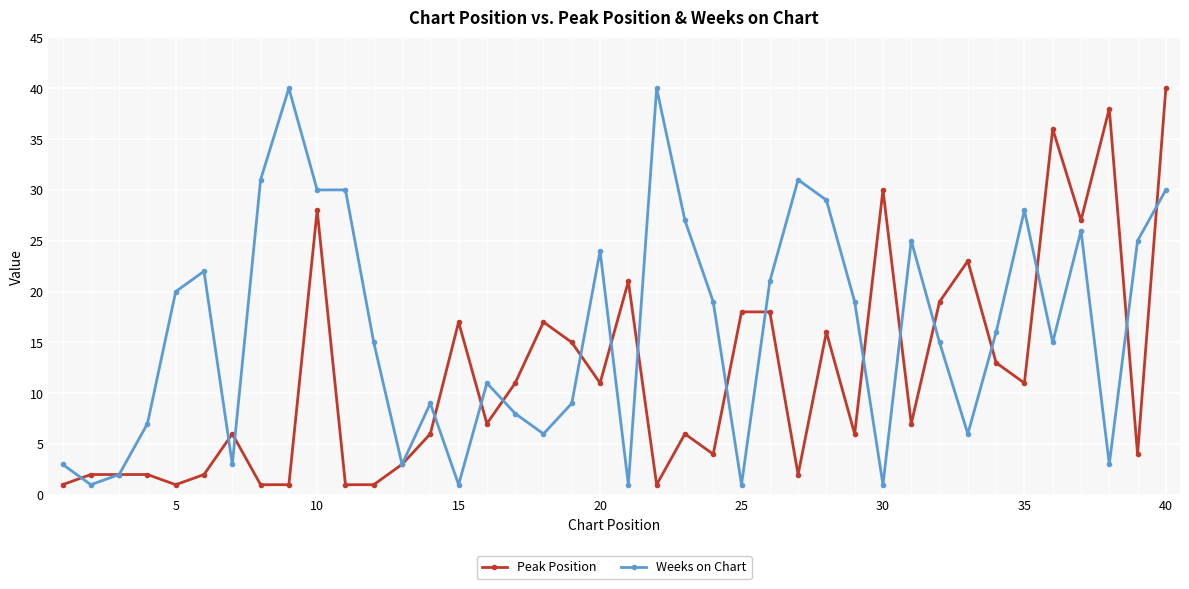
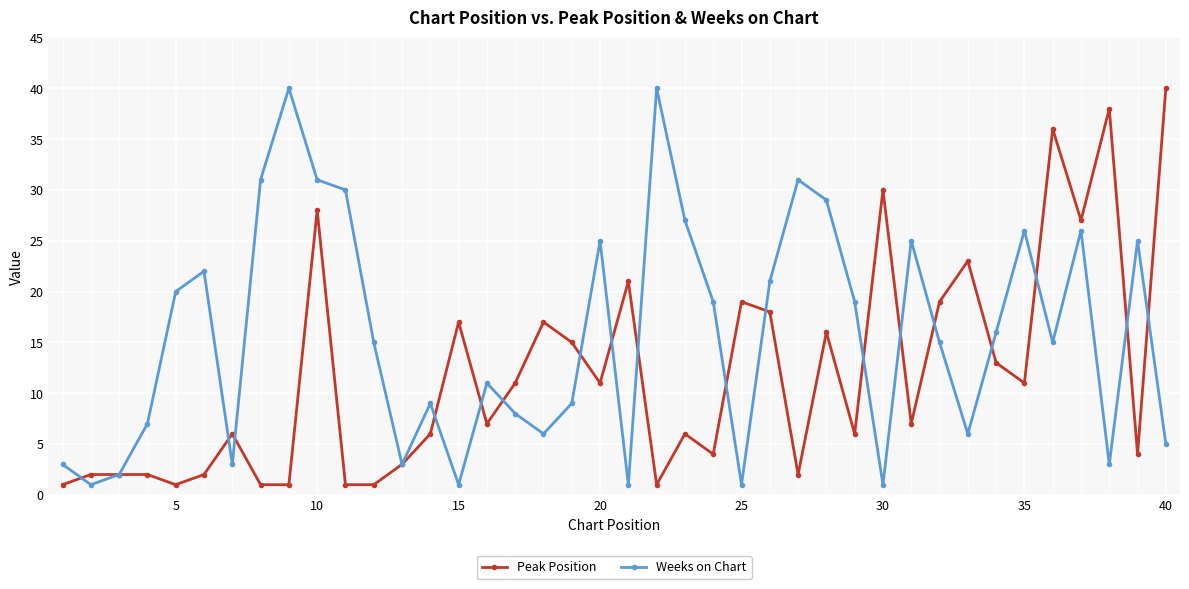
Weeks on Chart, 10: 30 -> 31
Weeks on Chart, 20: 24 -> 25
Peak Position, 25: 18 -> 19
Weeks on Chart, 35: 28 -> 26
Weeks on Chart, 40: 30 -> 5
